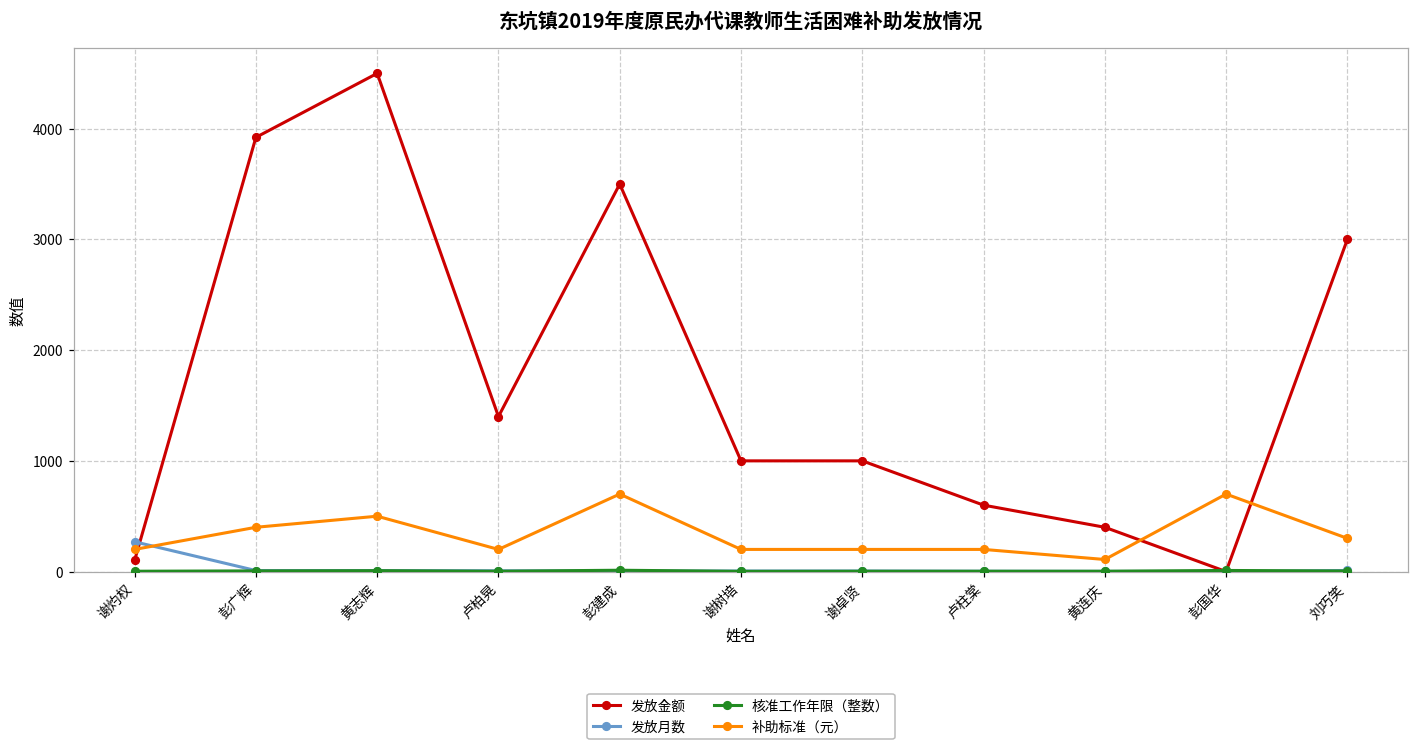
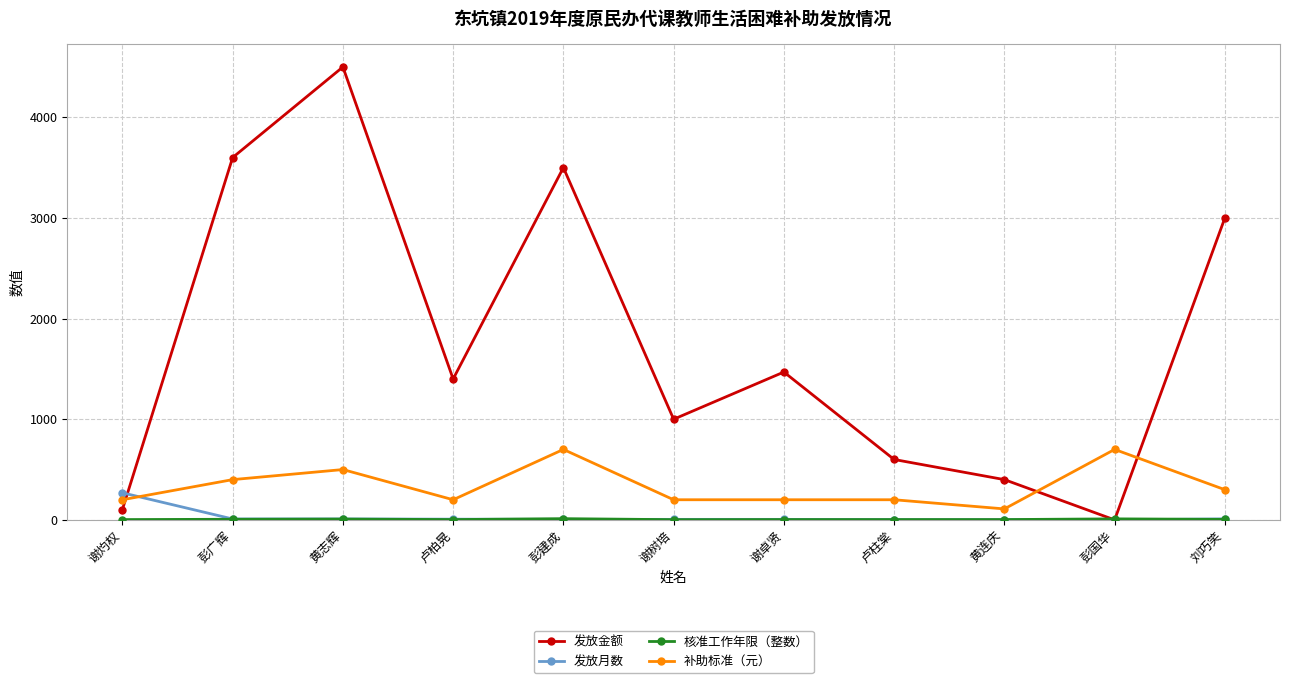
发放金额, 彭广辉: 3920 -> 3600
发放金额, 谢卓贤: 1000 -> 1470
